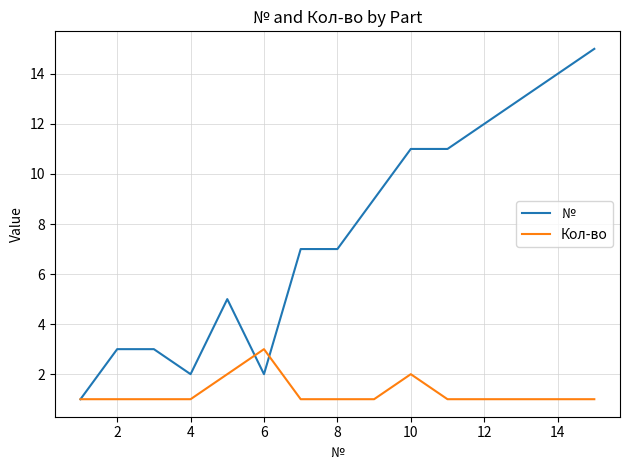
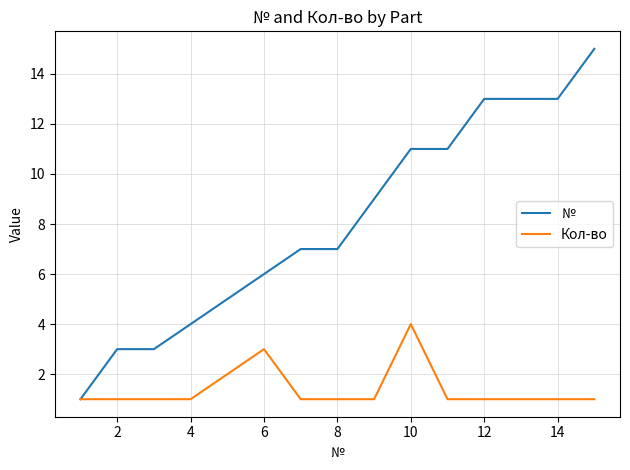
№, 4: 2 -> 4
№, 6: 2 -> 6
Кол-во, 10: 2 -> 4
№, 12: 12 -> 13
№, 14: 14 -> 13
